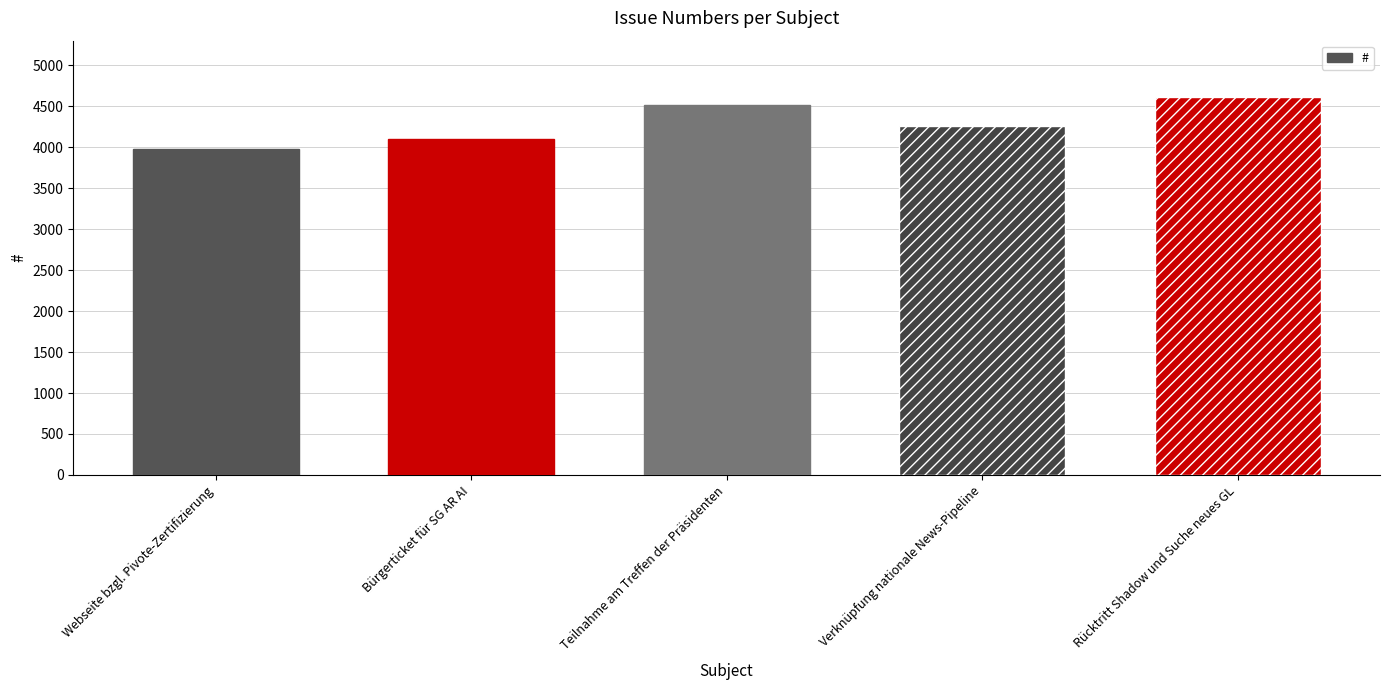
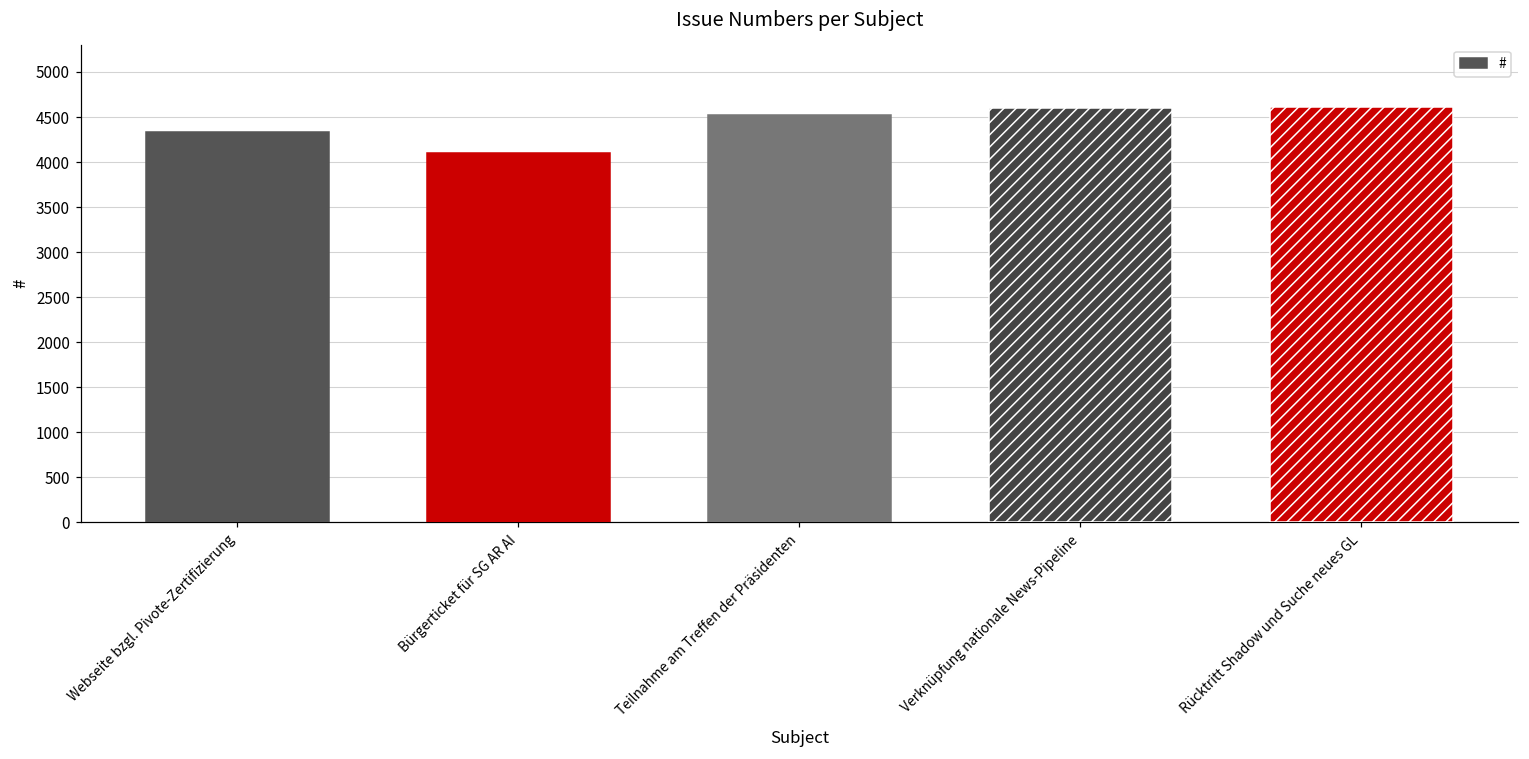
Webseite bzgl. Pivote-Zertifizierung: 4000 -> 4300
Verknüpfung nationale News-Pipeline: 4300 -> 4600
